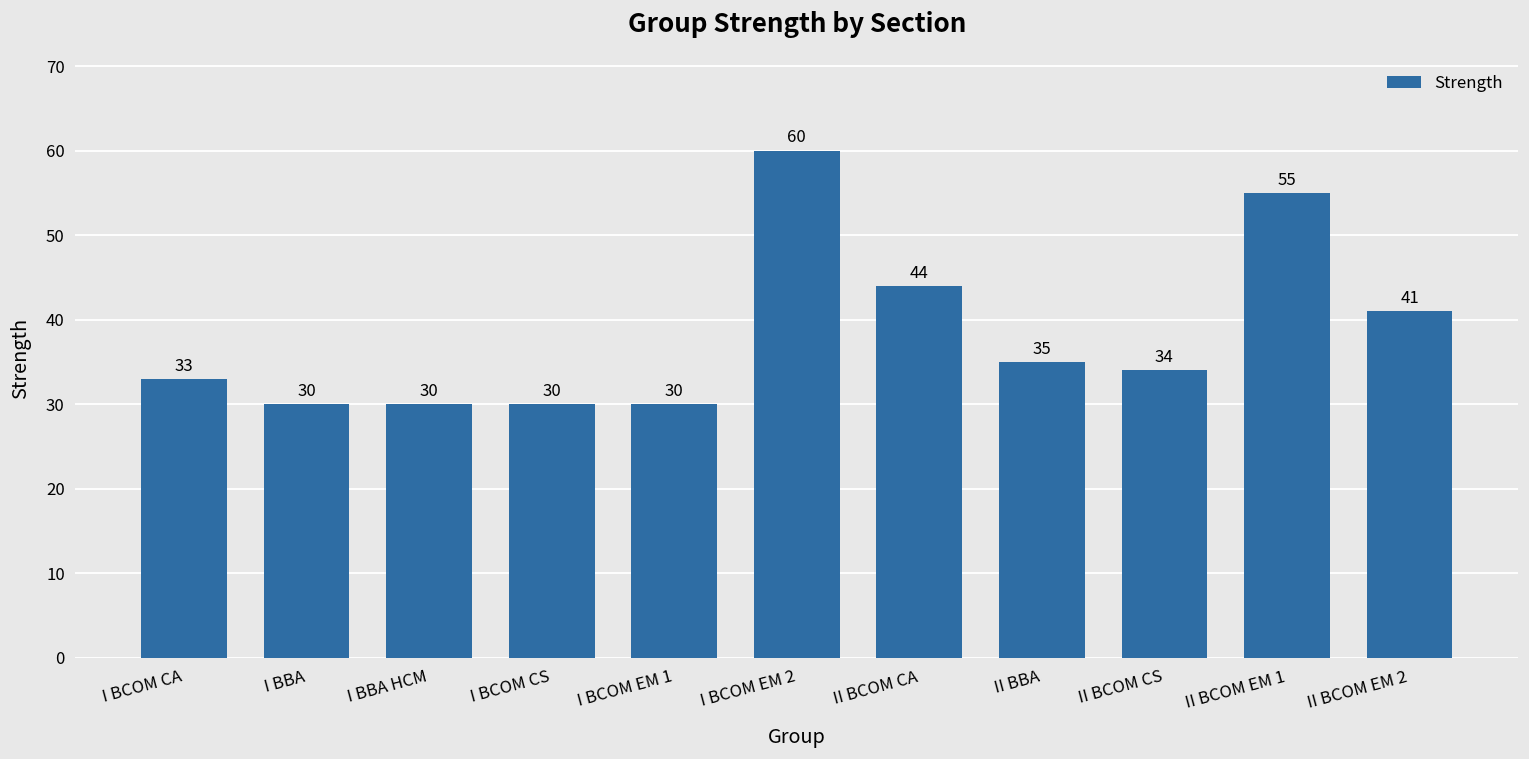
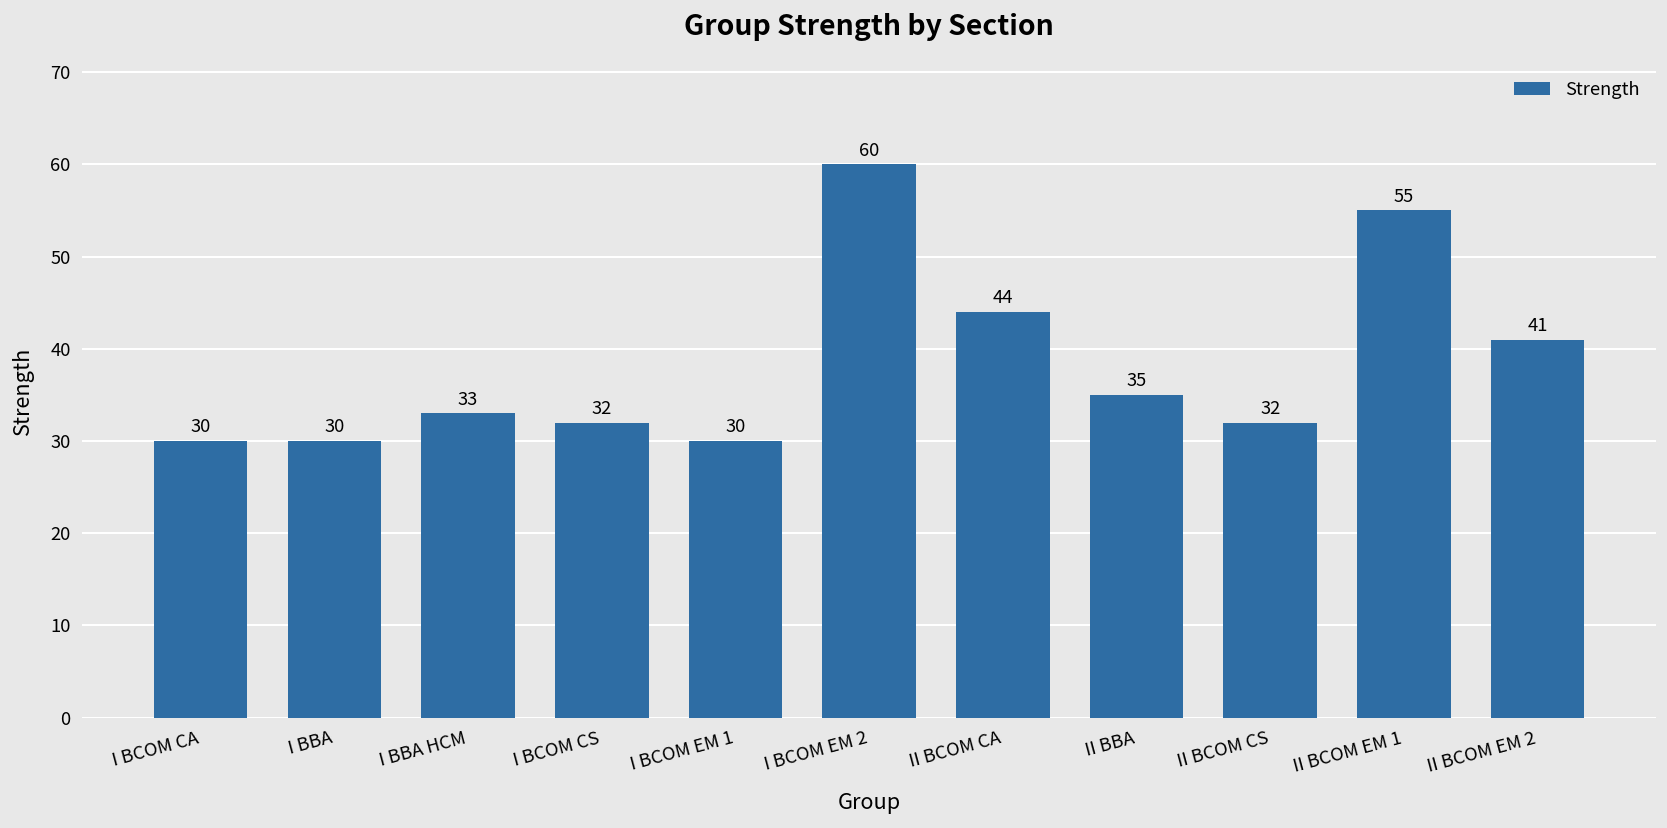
I BCOM CA: 33 -> 30
I BBA HCM: 30 -> 33
I BCOM CS: 30 -> 32
II BCOM CS: 34 -> 32
